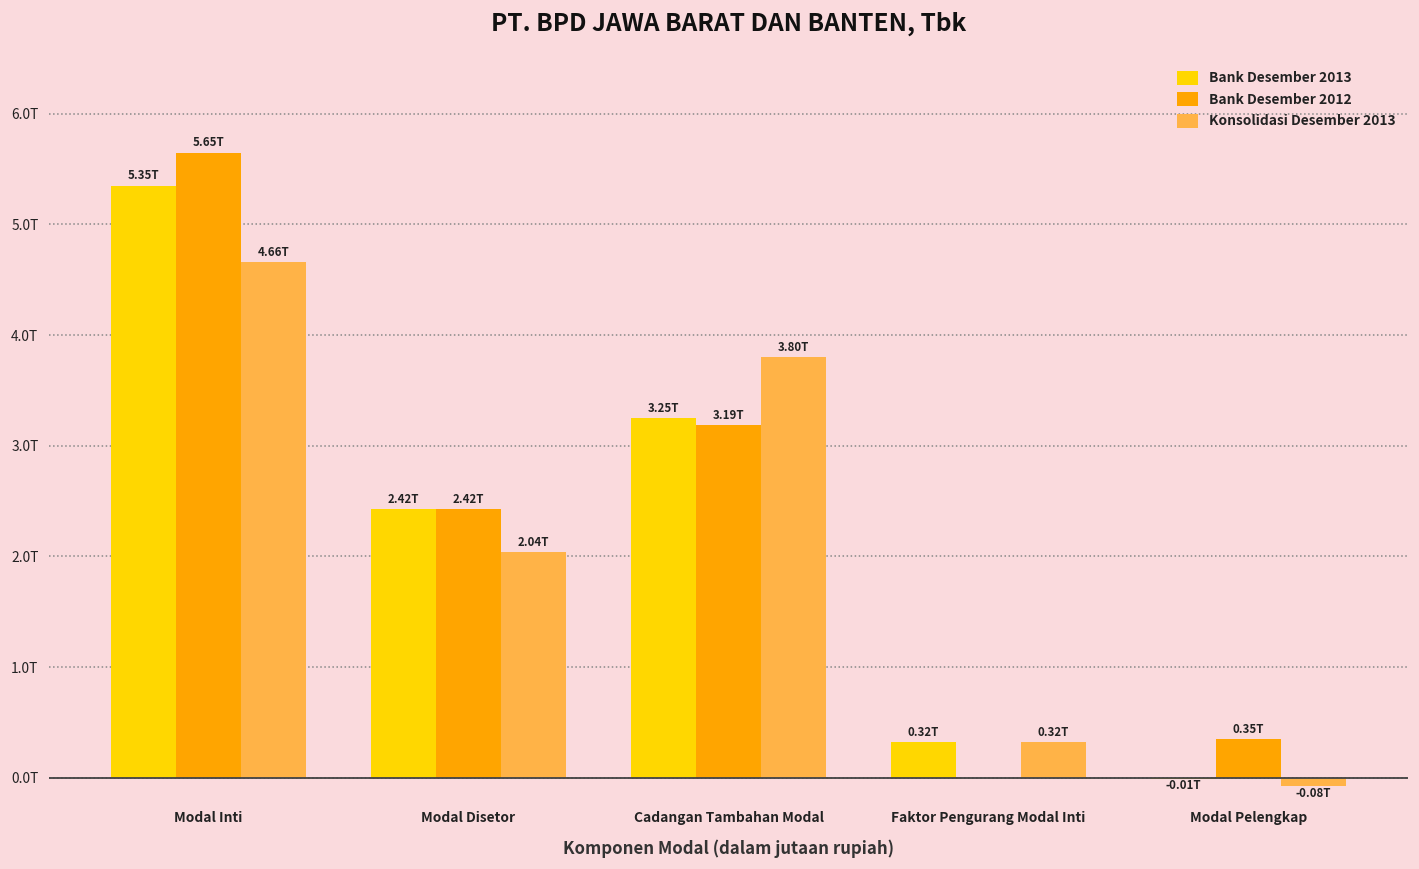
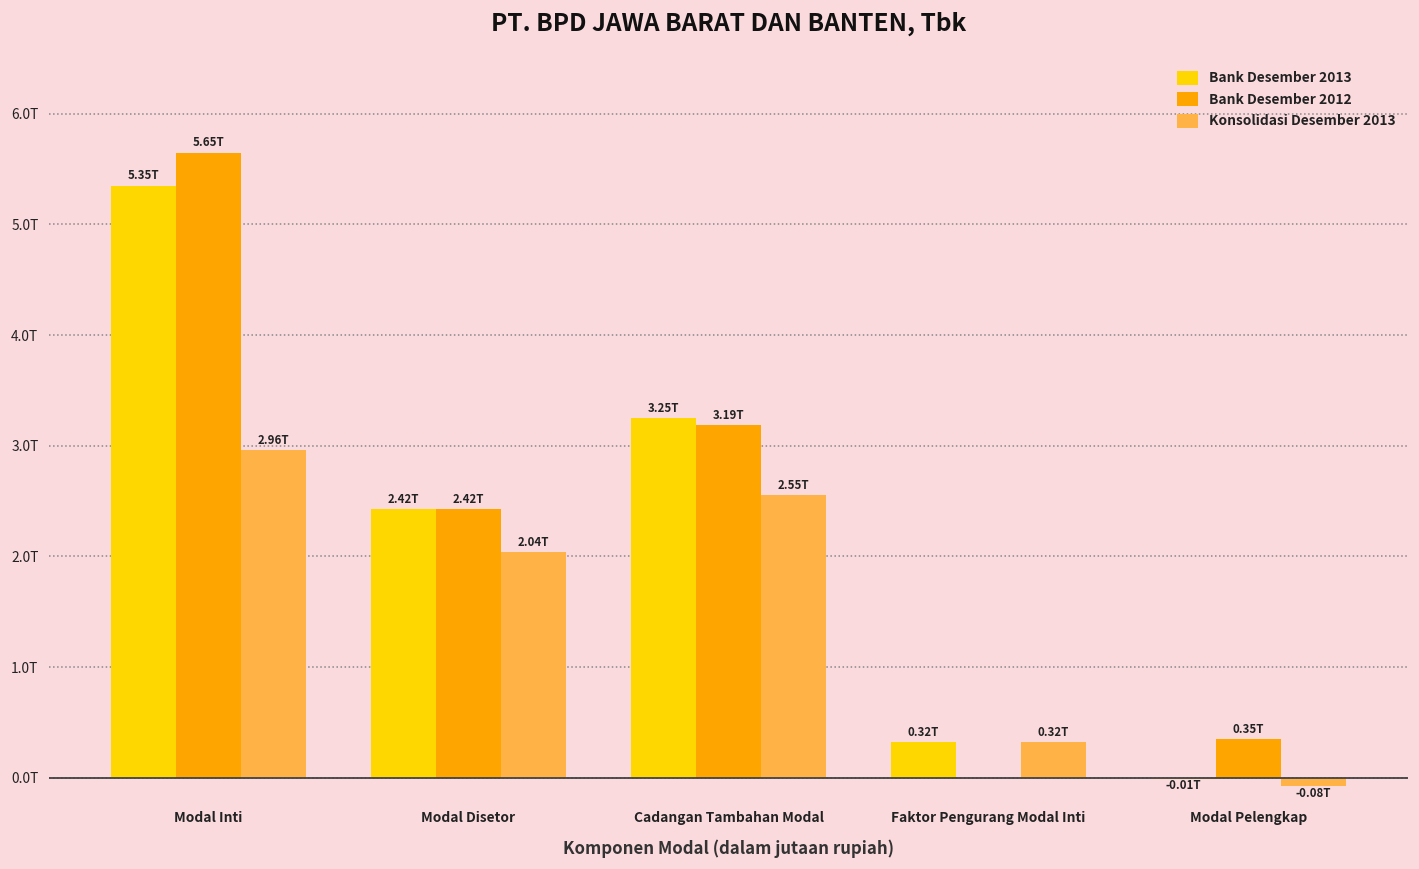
Konsolidasi Desember 2013, Modal Inti: 4.66T -> 2.96T
Konsolidasi Desember 2013, Cadangan Tambahan Modal: 3.80T -> 2.55T
